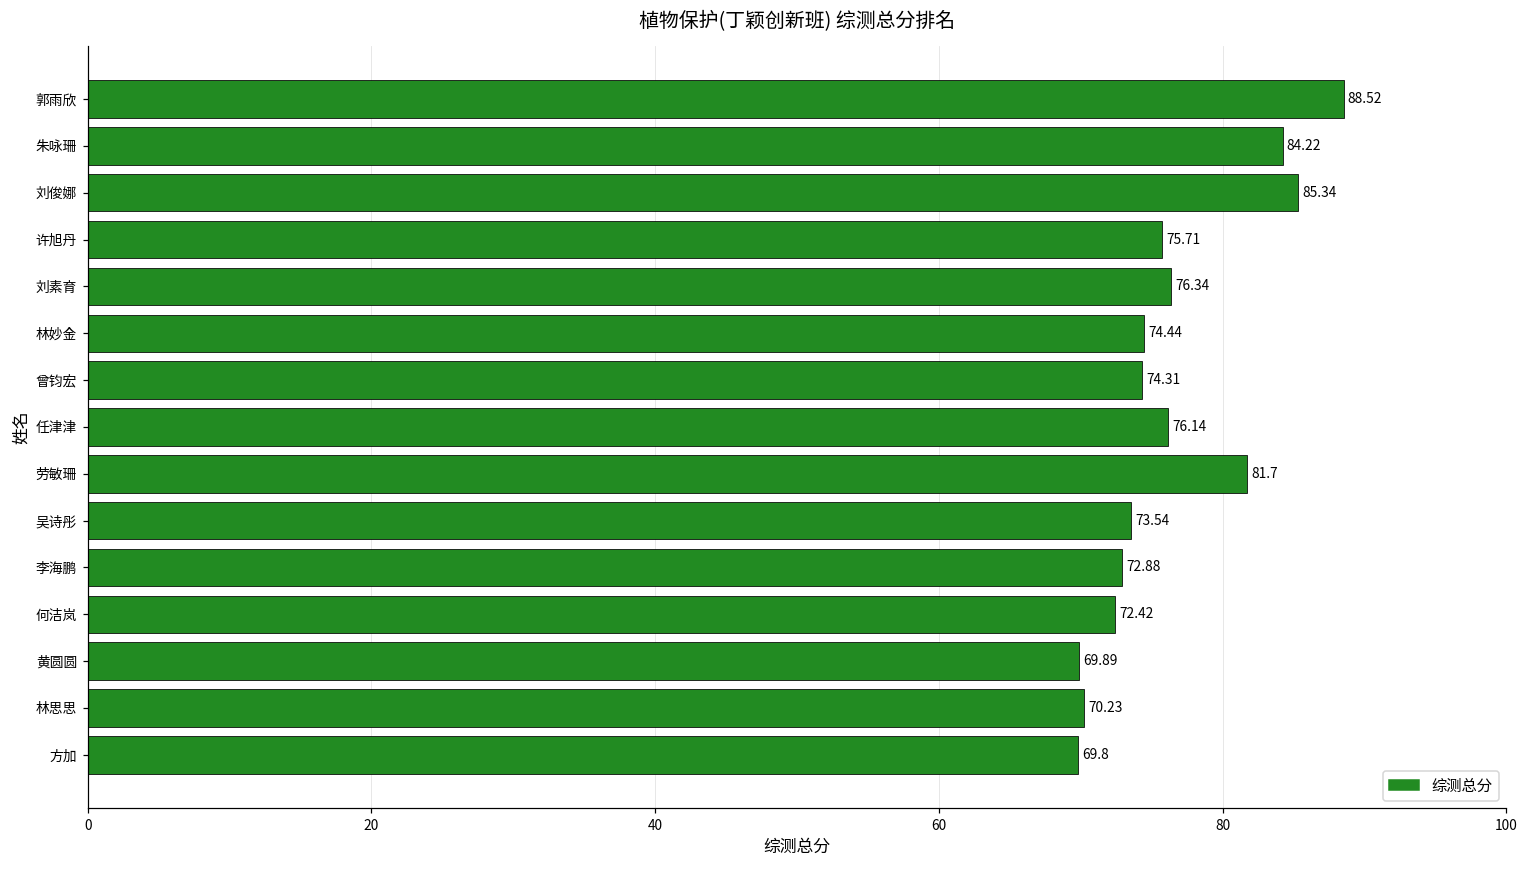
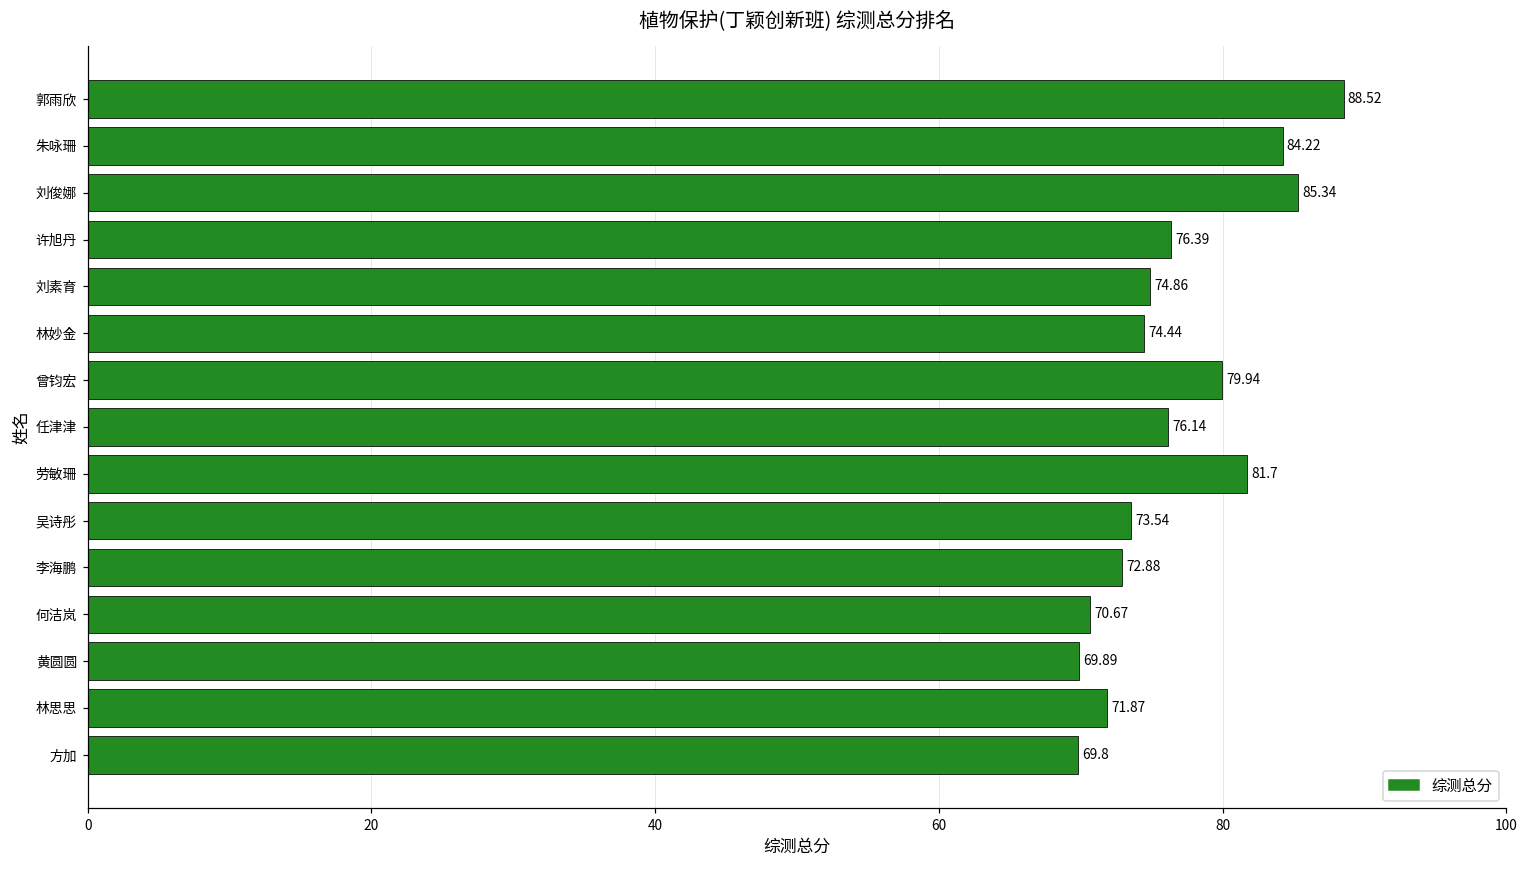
许旭丹: 75.71 -> 76.39
刘素育: 76.34 -> 74.86
曾钧宏: 74.31 -> 79.94
何洁岚: 72.42 -> 70.67
林思思: 70.23 -> 71.87
